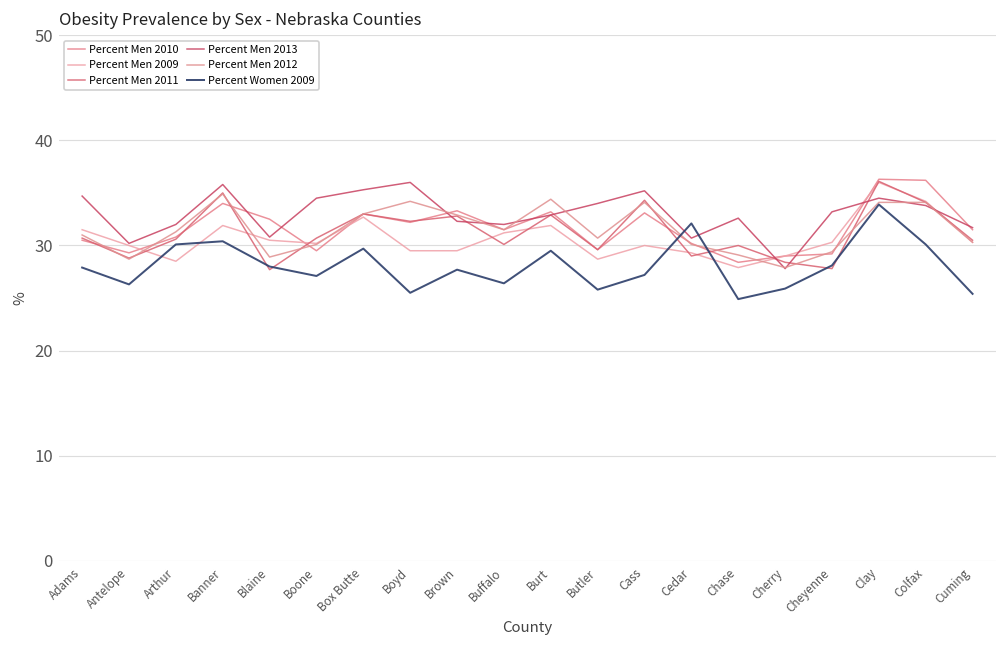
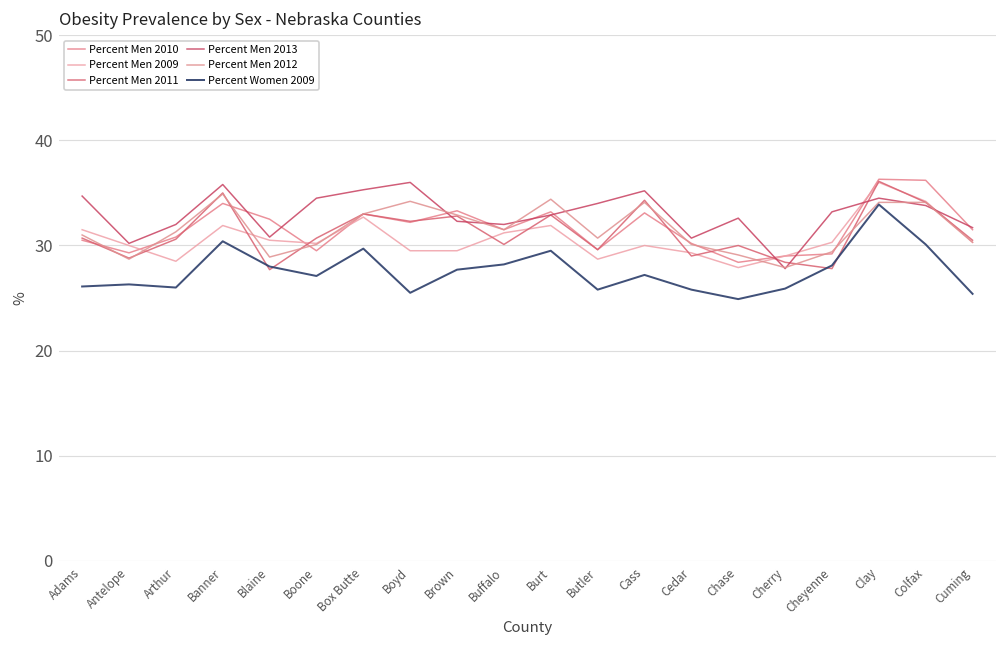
Percent Women 2009, Adams: 28 -> 26
Percent Women 2009, Arthur: 30 -> 26
Percent Women 2009, Buffalo: 26 -> 28
Percent Women 2009, Cedar: 32 -> 26
